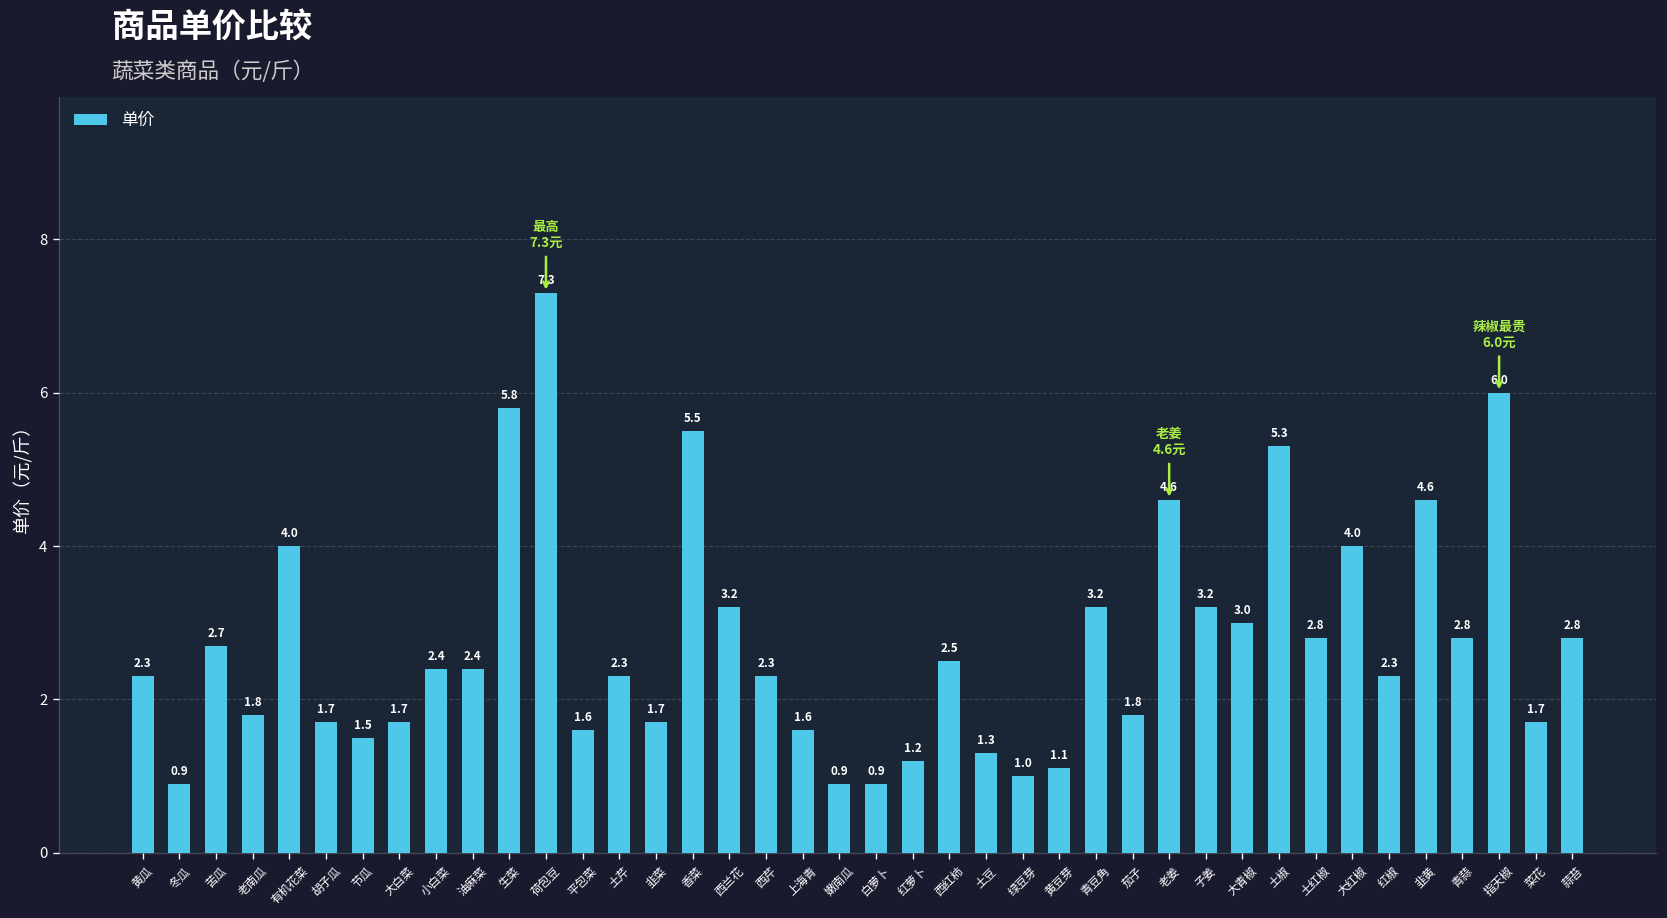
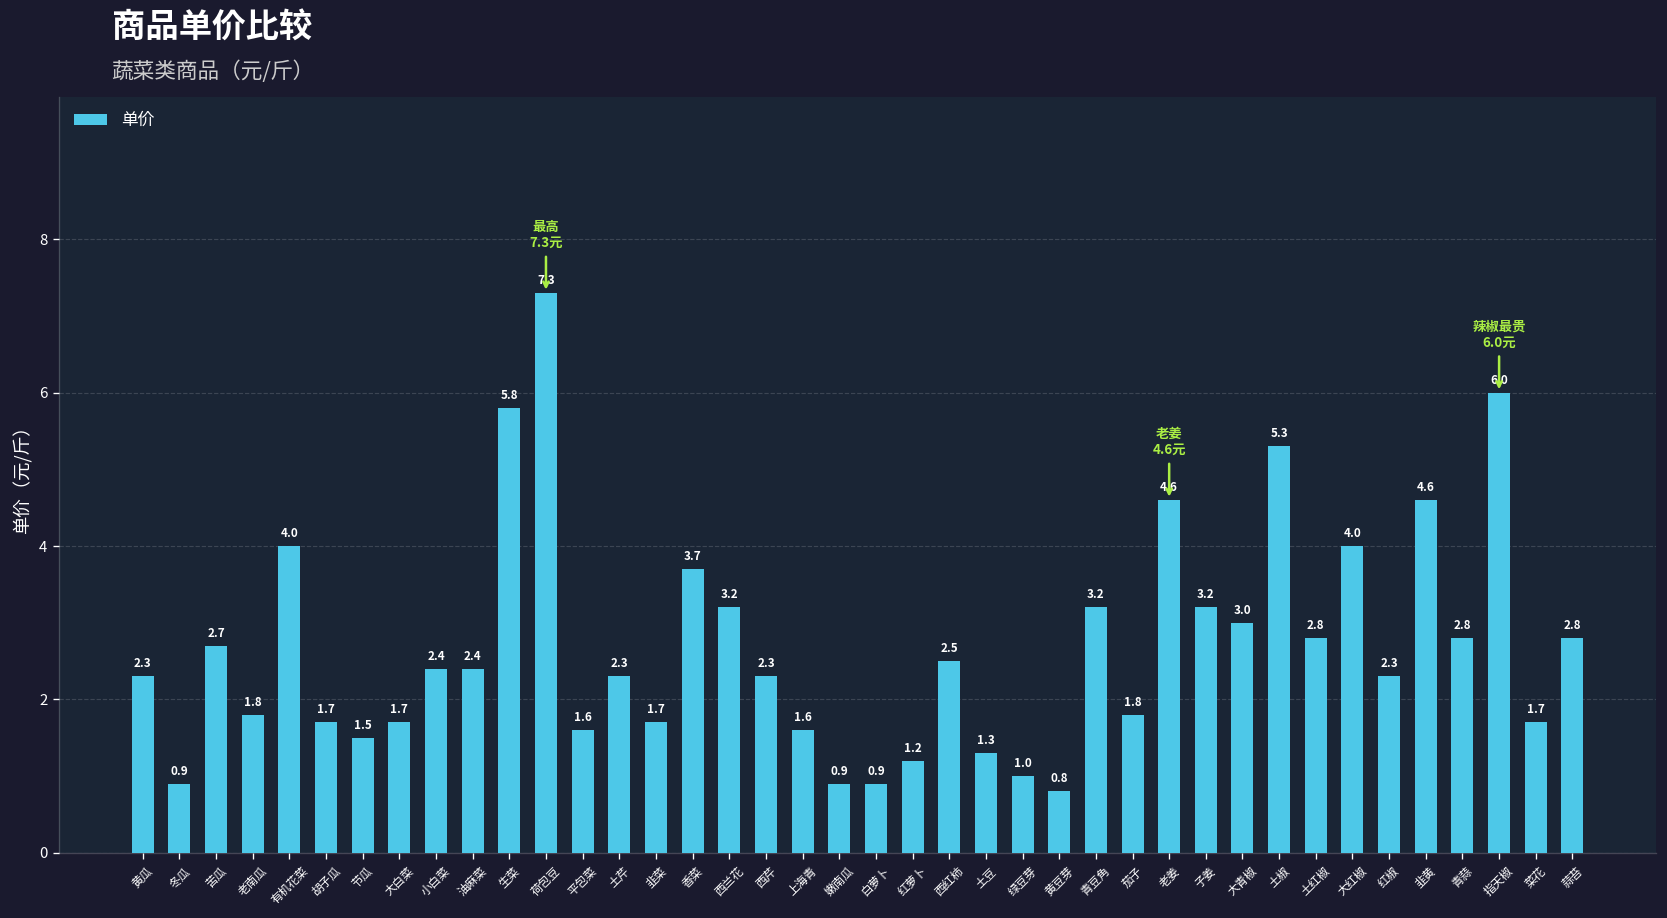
香菜: 5.5 -> 3.7
黄豆芽: 1.1 -> 0.8
